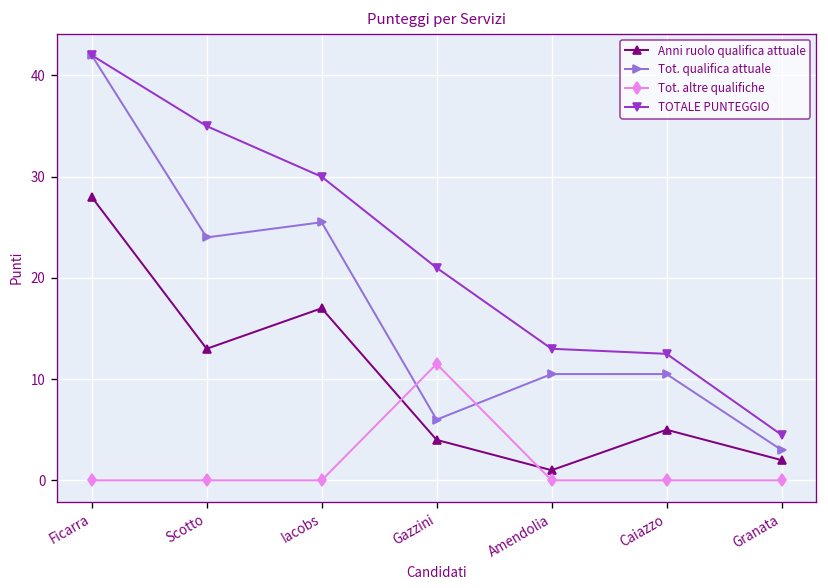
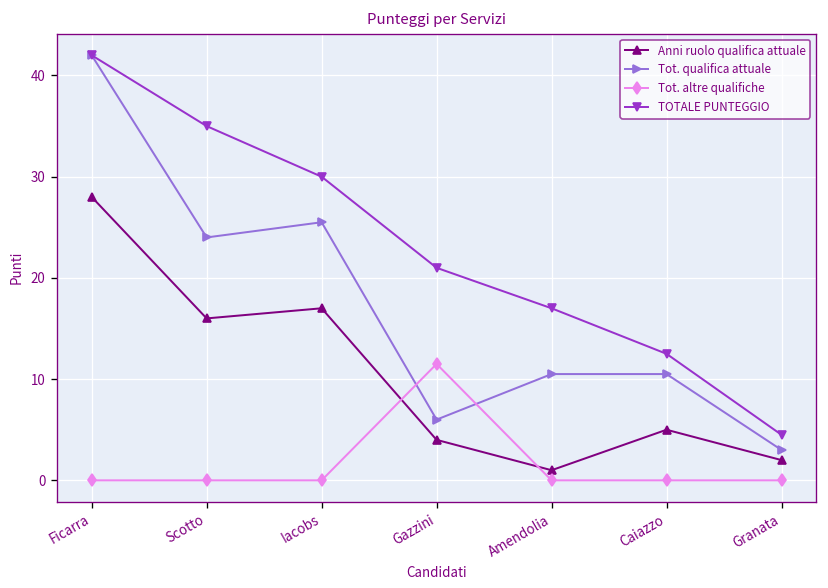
Anni ruolo qualifica attuale, Scotto: 13 -> 16
TOTALE PUNTEGGIO, Amendolia: 13 -> 17
